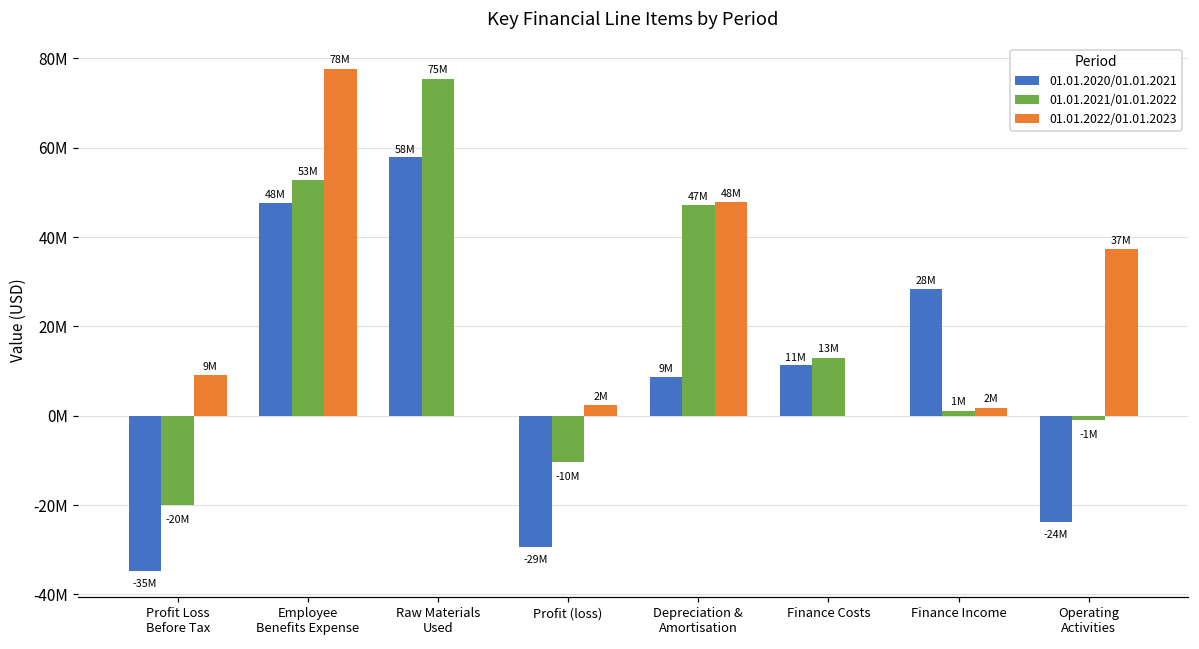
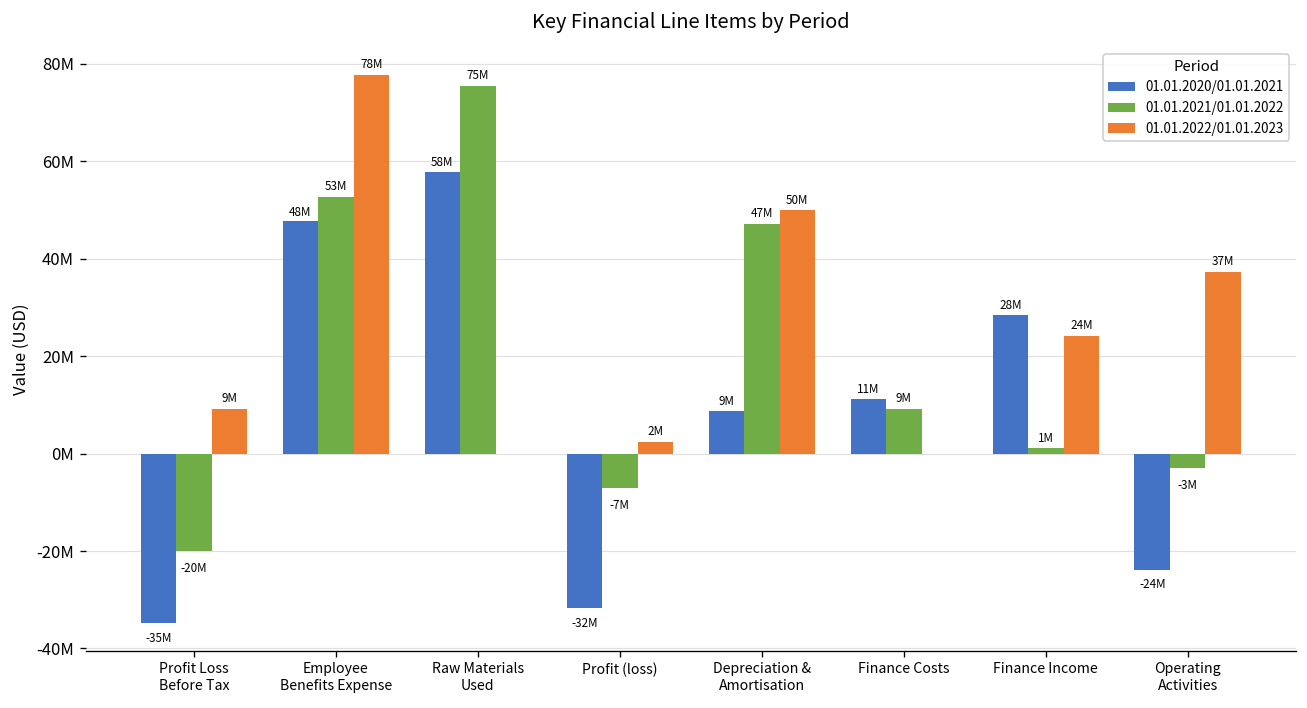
01.01.2020/01.01.2021, Profit (loss): -29M -> -32M
01.01.2021/01.01.2022, Profit (loss): -10M -> -7M
01.01.2022/01.01.2023, Depreciation & Amortisation: 48M -> 50M
01.01.2021/01.01.2022, Finance Costs: 13M -> 9M
01.01.2022/01.01.2023, Finance Income: 2M -> 24M
01.01.2021/01.01.2022, Operating Activities: -1M -> -3M
